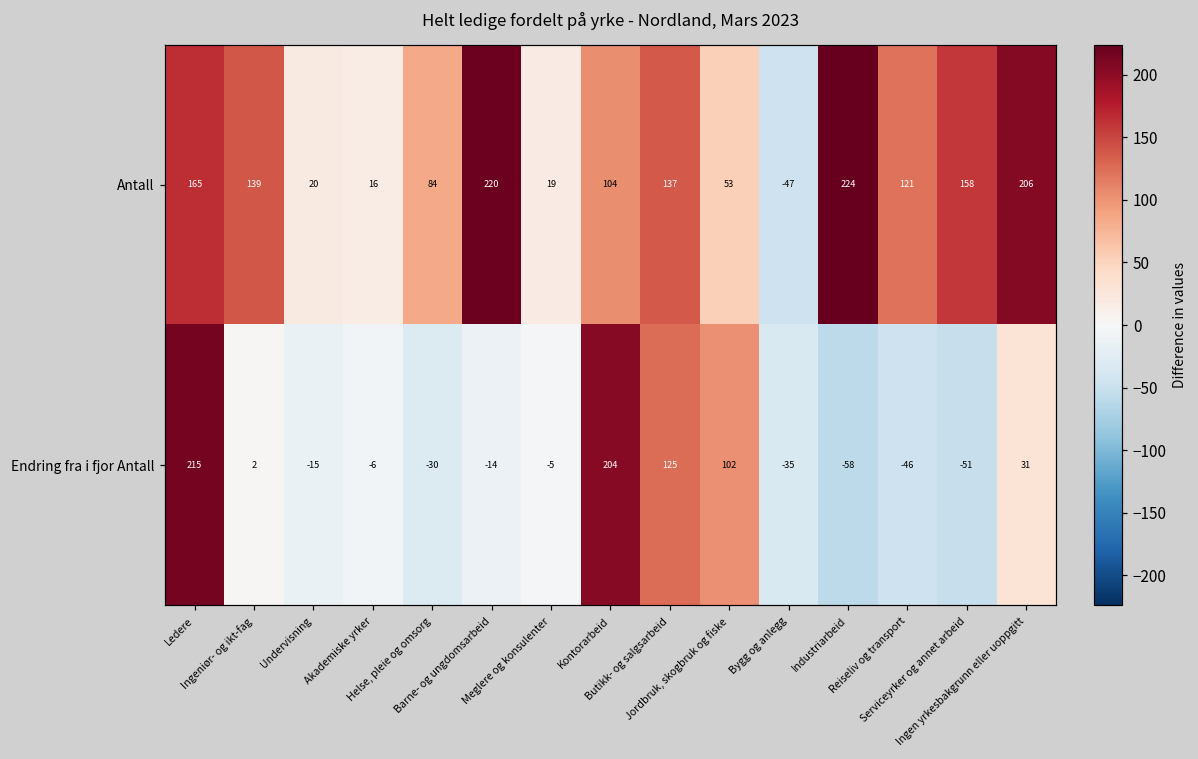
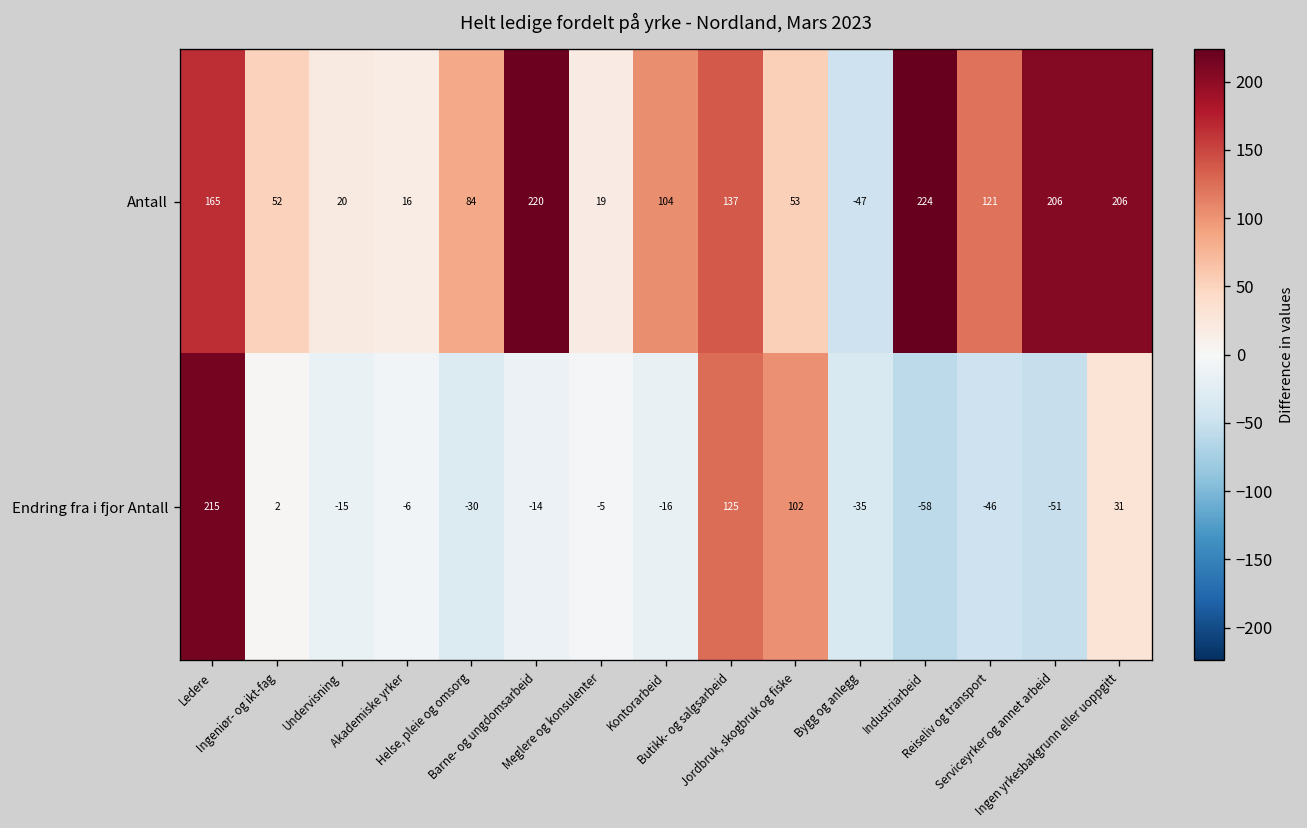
Antall, Ingeniør- og ikt-fag: 139 -> 52
Antall, Serviceyrker og annet arbeid: 158 -> 206
Endring fra i fjor Antall, Kontorarbeid: 204 -> -16
